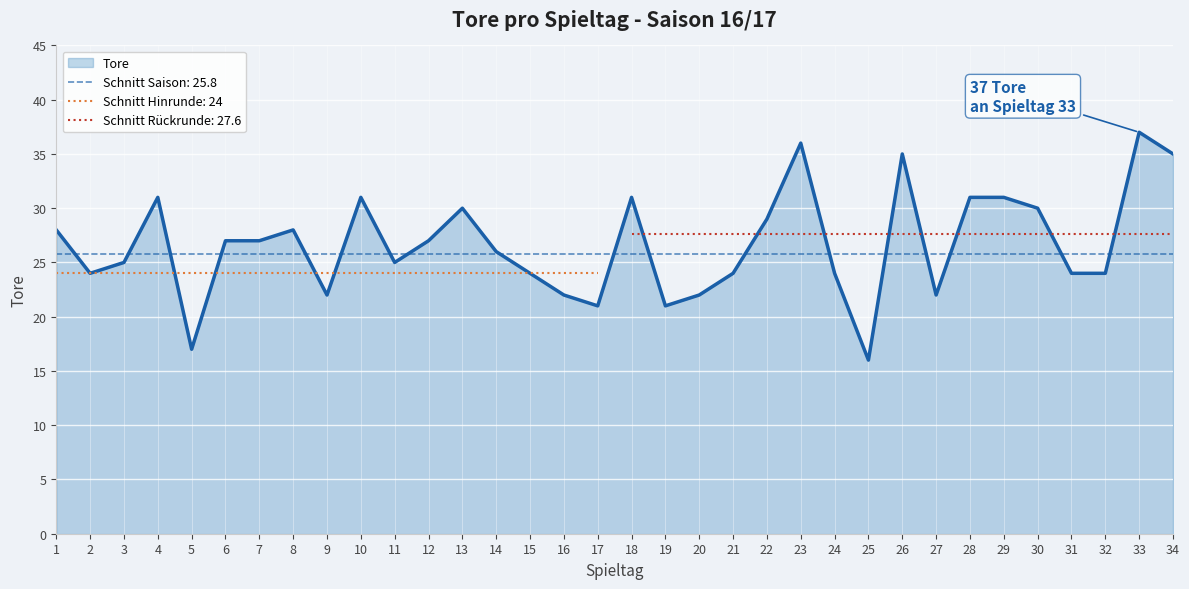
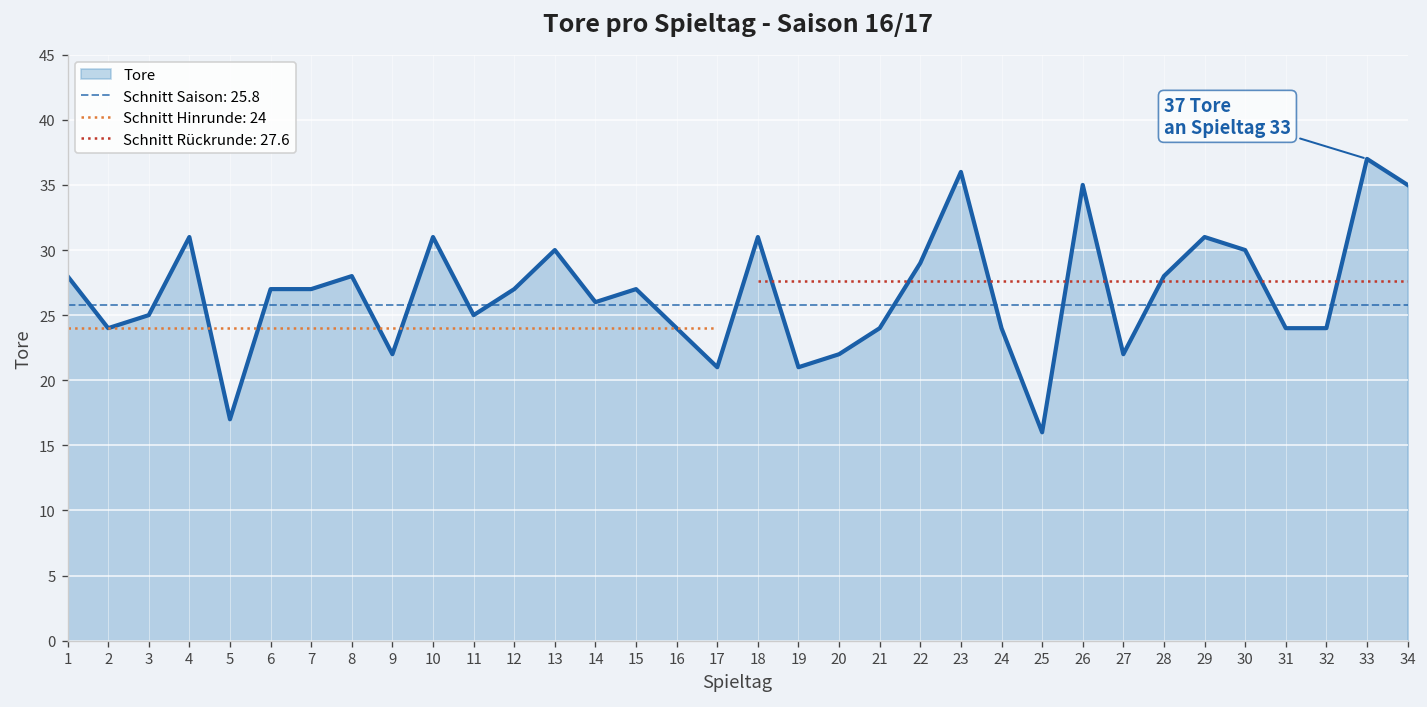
Tore, 15: 24 -> 27
Tore, 16: 22 -> 24
Tore, 28: 31 -> 28
